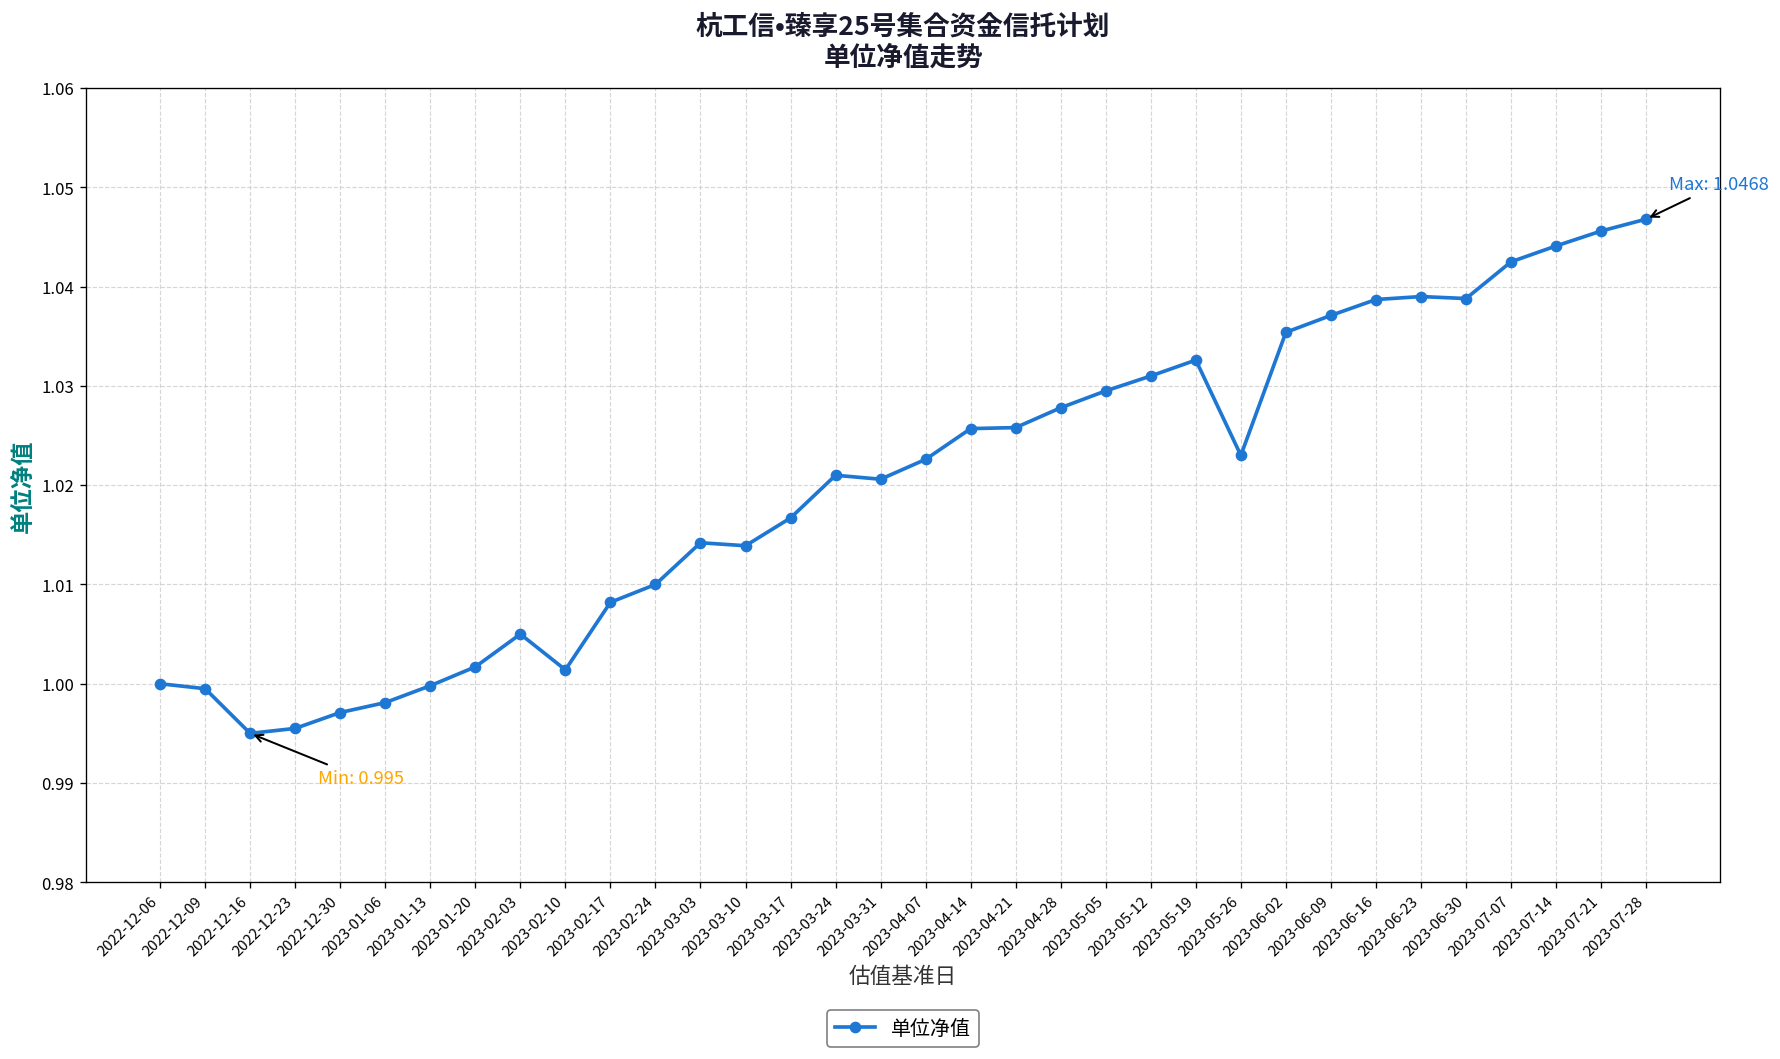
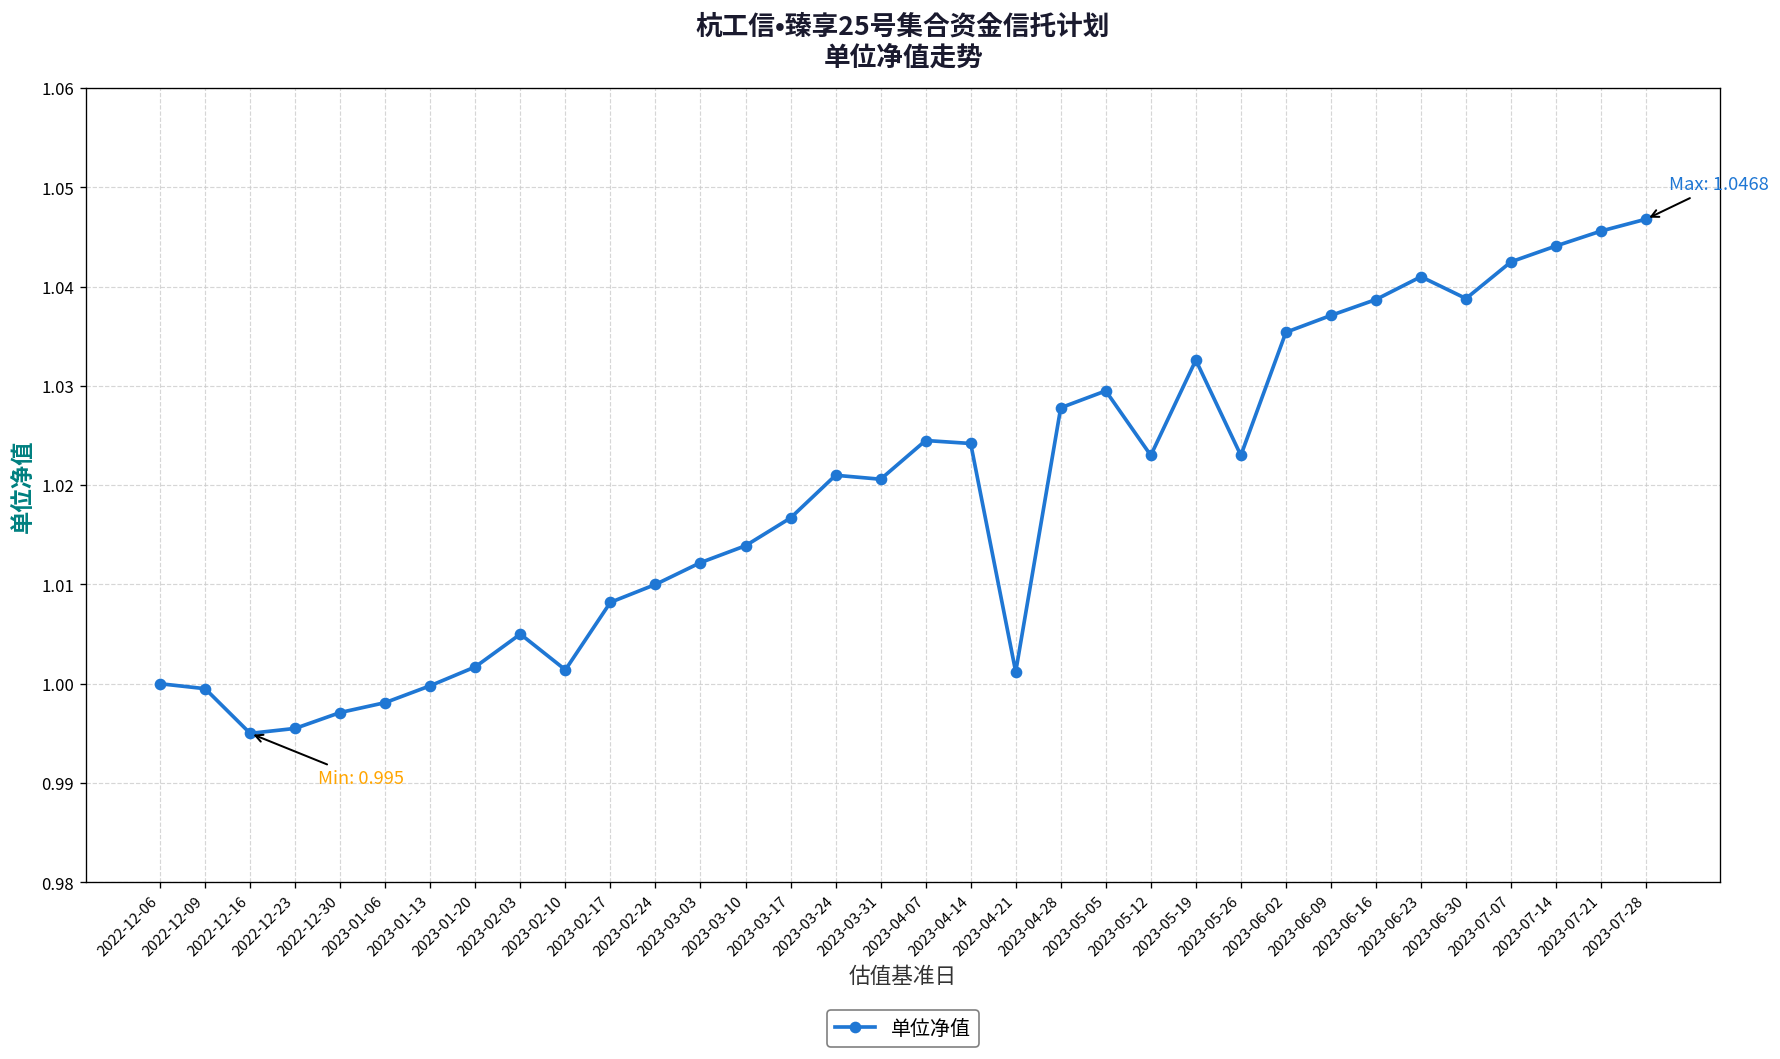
2023-03-03: 1.014 -> 1.012
2023-04-07: 1.023 -> 1.025
2023-04-14: 1.026 -> 1.024
2023-04-21: 1.026 -> 1.001
2023-05-12: 1.031 -> 1.023
2023-06-23: 1.039 -> 1.041
